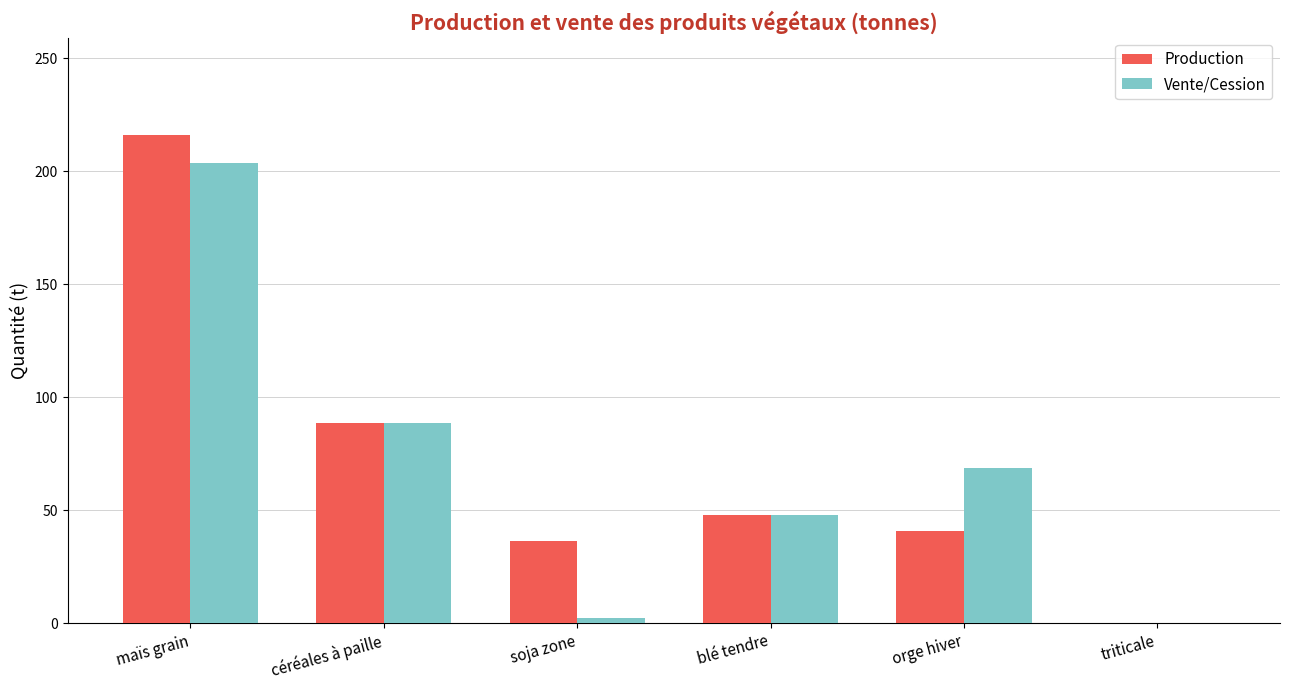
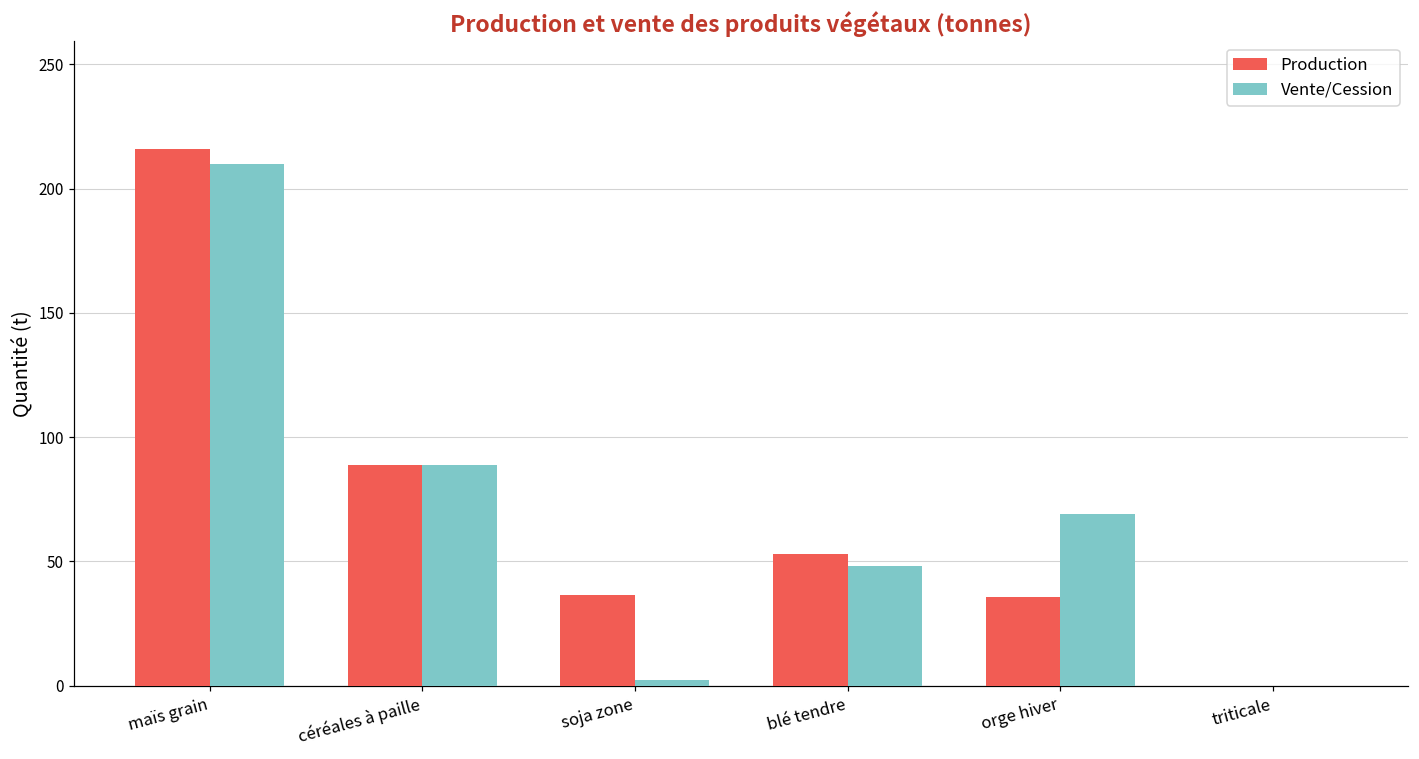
Vente/Cession, maïs grain: 204 -> 210
Production, blé tendre: 48 -> 53
Production, orge hiver: 41 -> 36
